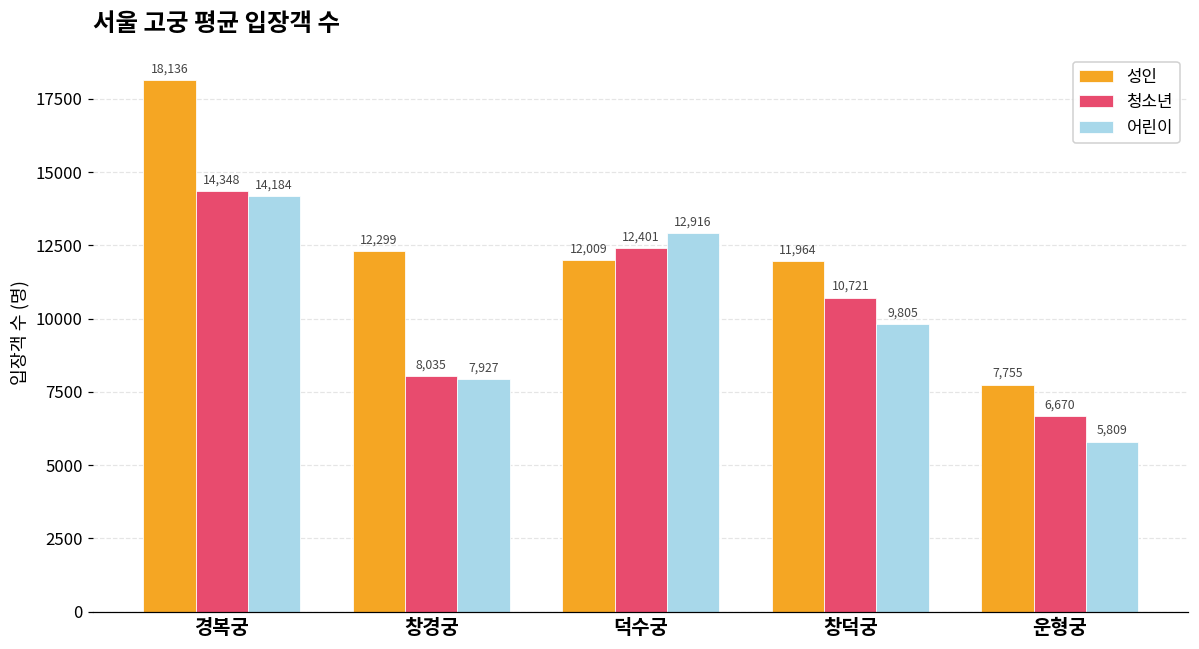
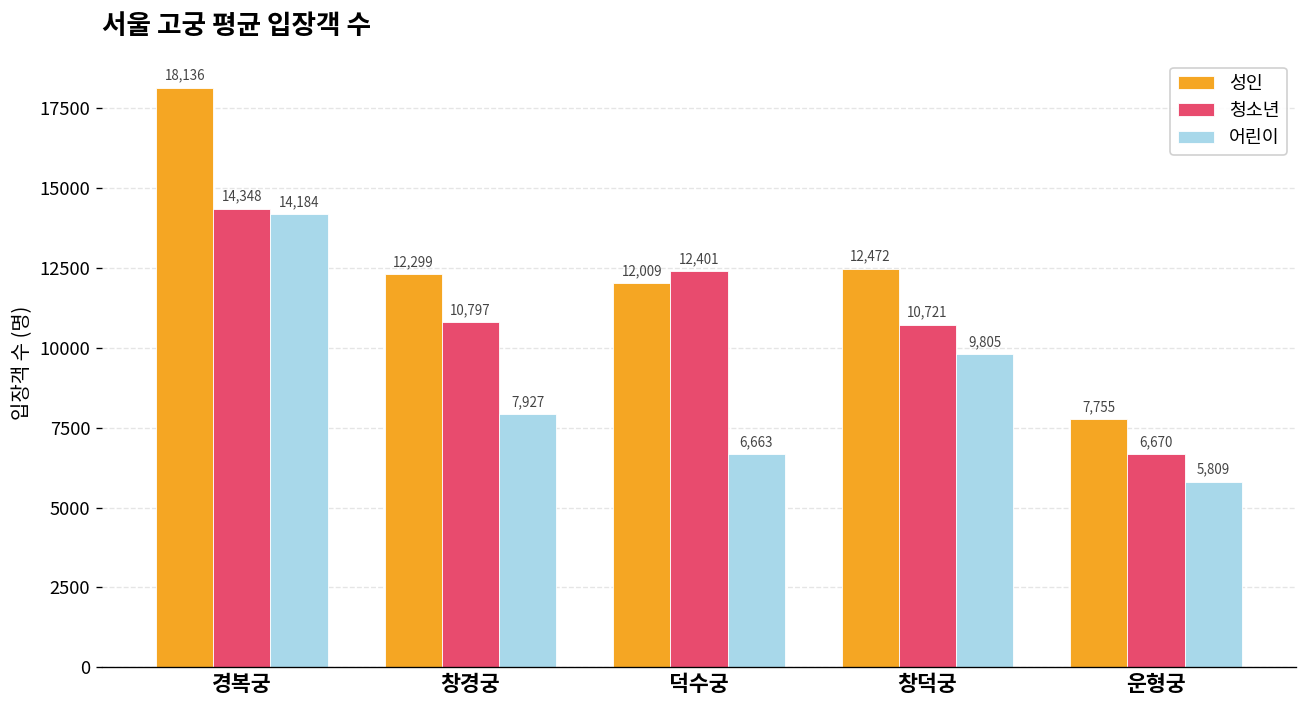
청소년, 창경궁: 8,035 -> 10,797
어린이, 덕수궁: 12,916 -> 6,663
성인, 창덕궁: 11,964 -> 12,472
